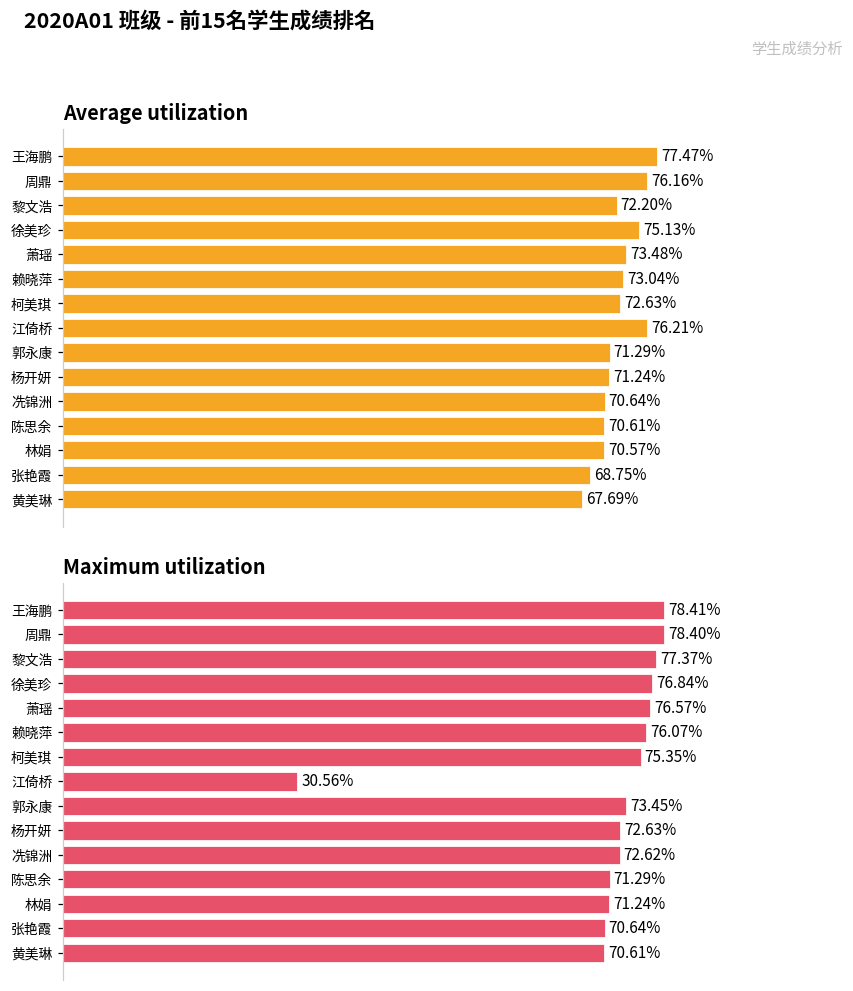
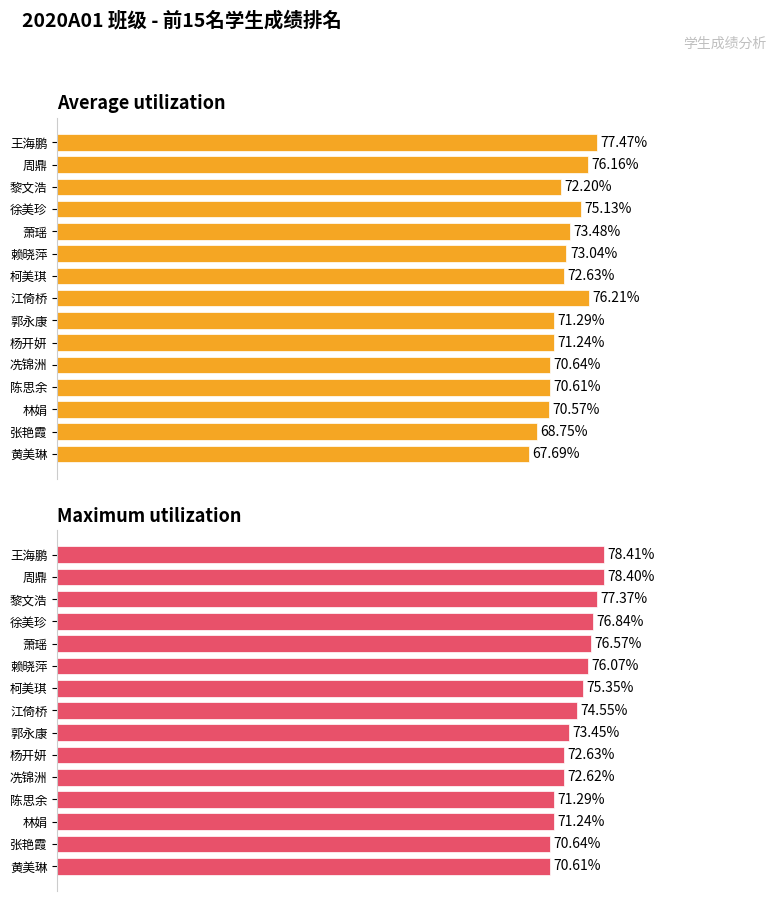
Maximum utilization, 江倚桥: 30.56% -> 74.55%
